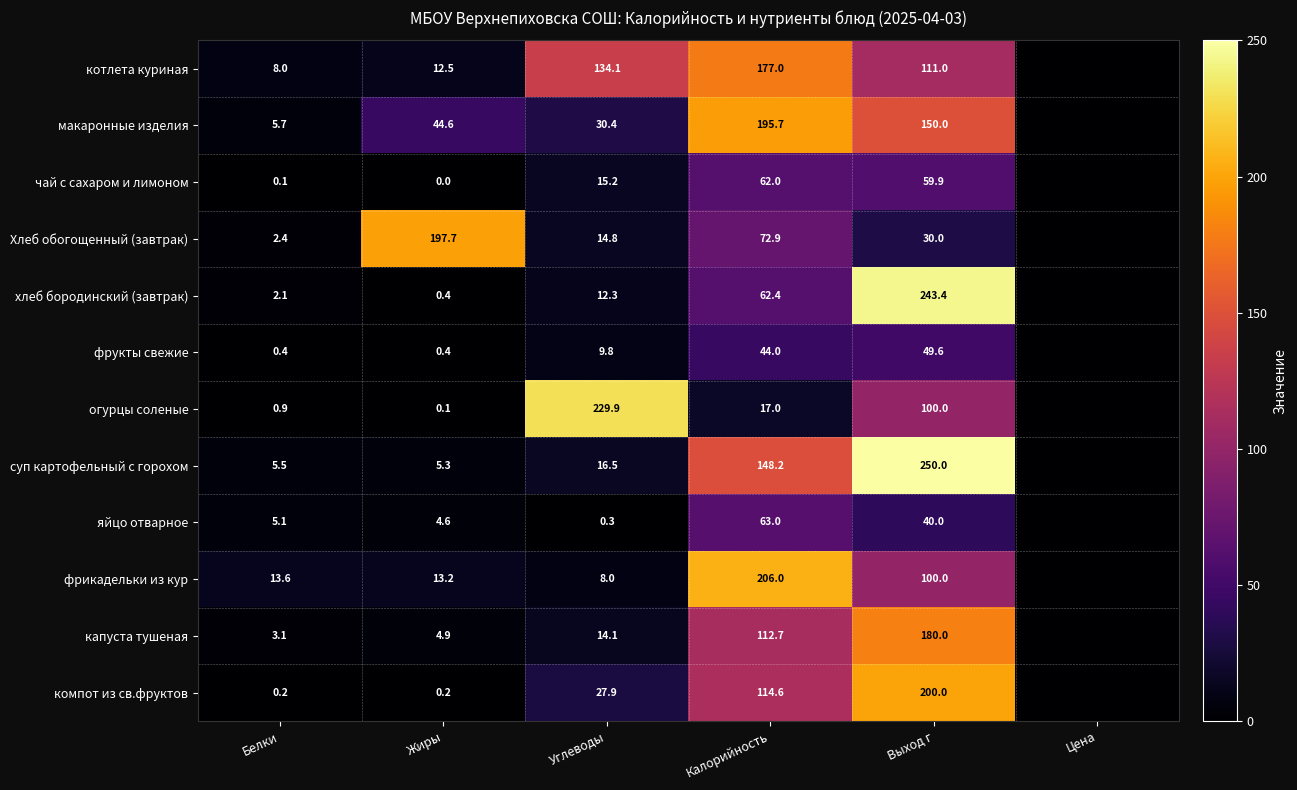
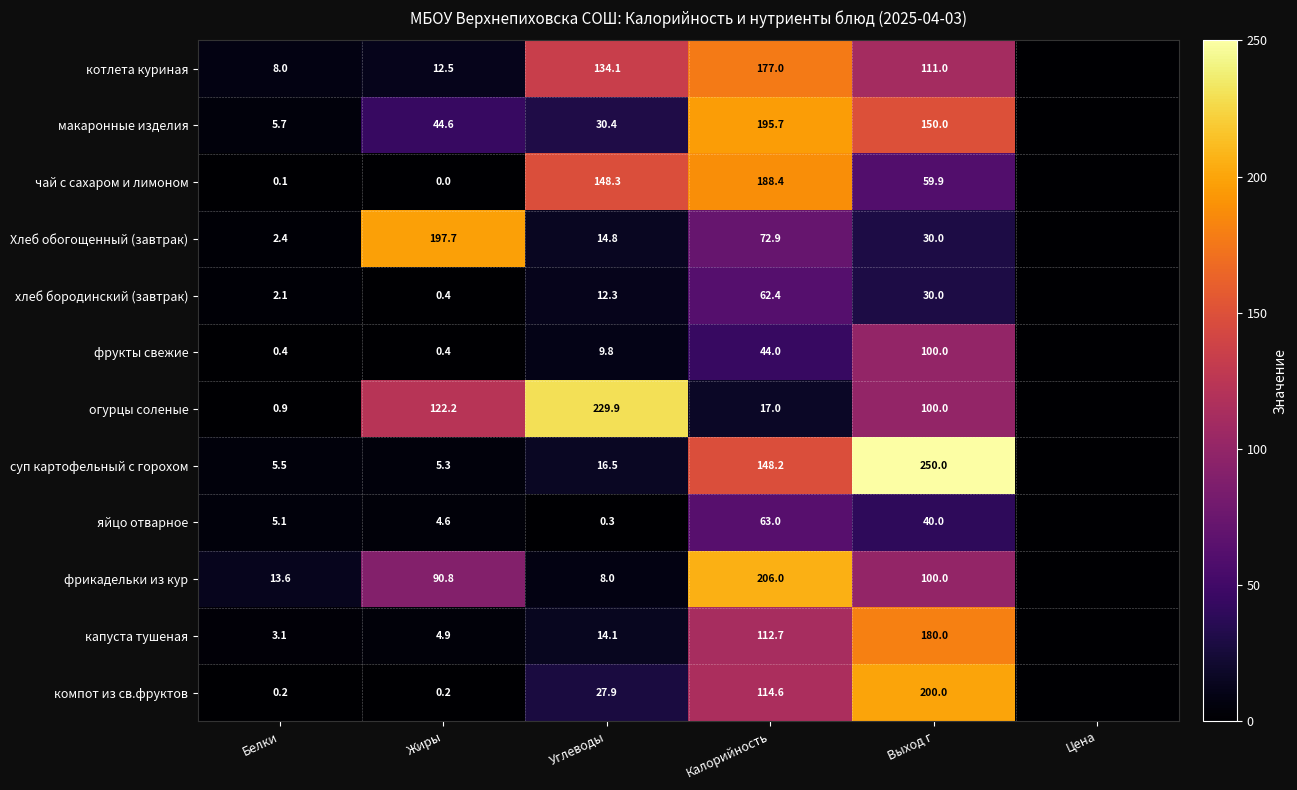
чай с сахаром и лимоном, Углеводы: 15.2 -> 148.3
чай с сахаром и лимоном, Калорийность: 62.0 -> 188.4
хлеб бородинский (завтрак), Выход г: 243.4 -> 30.0
фрукты свежие, Выход г: 49.6 -> 100.0
огурцы соленые, Жиры: 0.1 -> 122.2
фрикадельки из кур, Жиры: 13.2 -> 90.8
